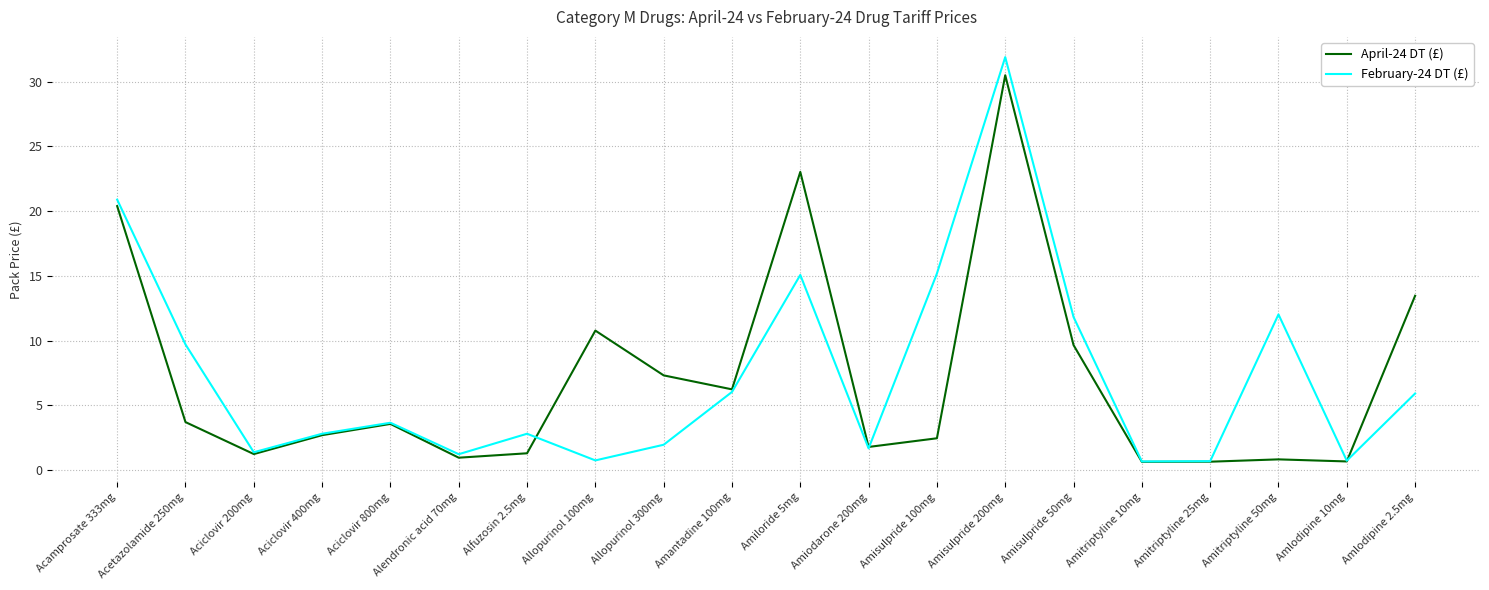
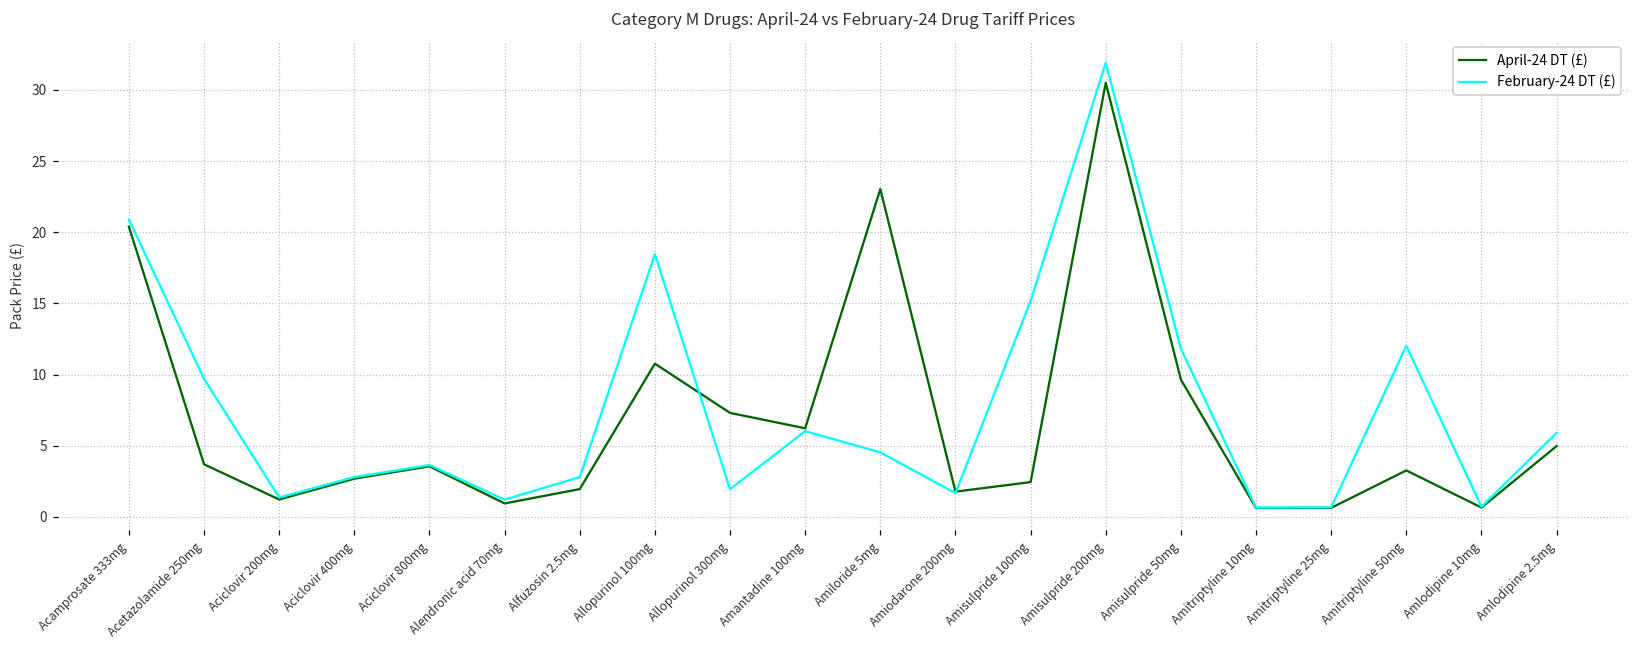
April-24 DT (£), Alfuzosin 2.5mg: 1.3 -> 2.0
February-24 DT (£), Allopurinol 100mg: 0.7 -> 18.5
February-24 DT (£), Amiloride 5mg: 15.1 -> 4.5
April-24 DT (£), Amitriptyline 50mg: 0.8 -> 3.3
April-24 DT (£), Amlodipine 2.5mg: 13.5 -> 5.0
